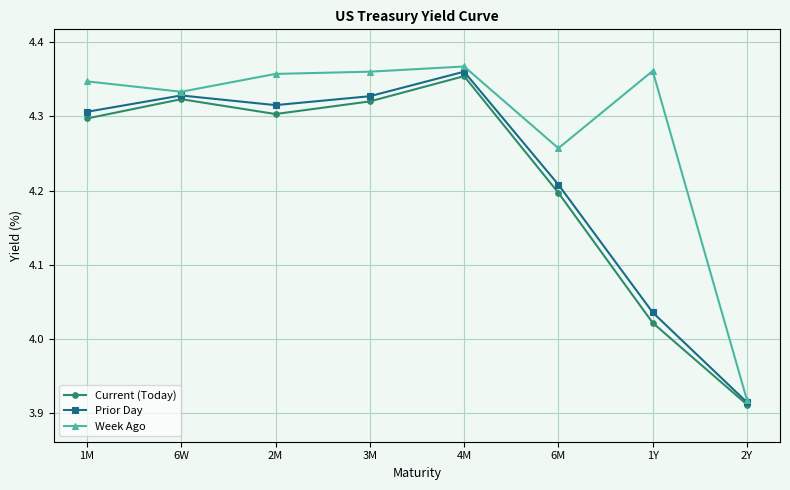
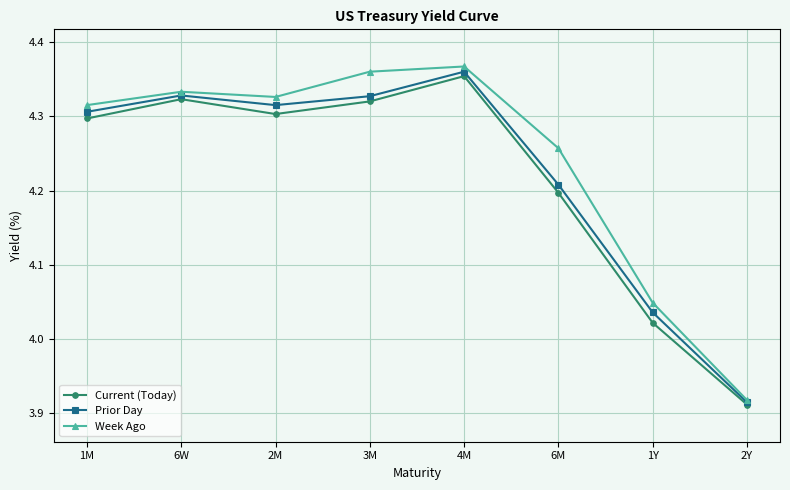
Week Ago, 1M: 4.35 -> 4.32
Week Ago, 2M: 4.36 -> 4.33
Week Ago, 1Y: 4.36 -> 4.05
